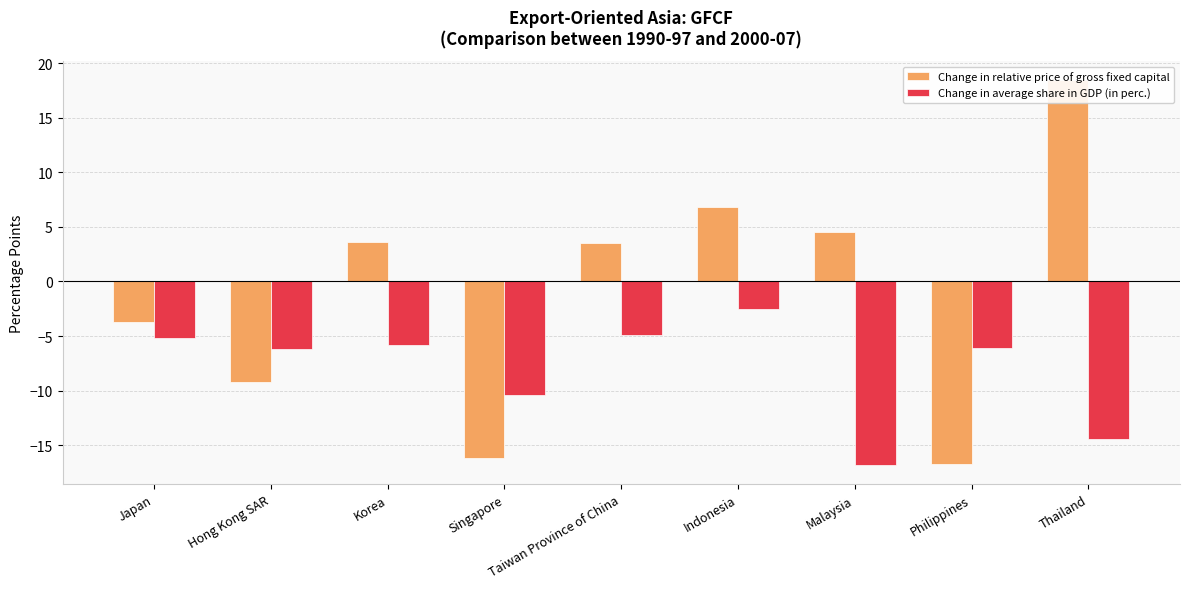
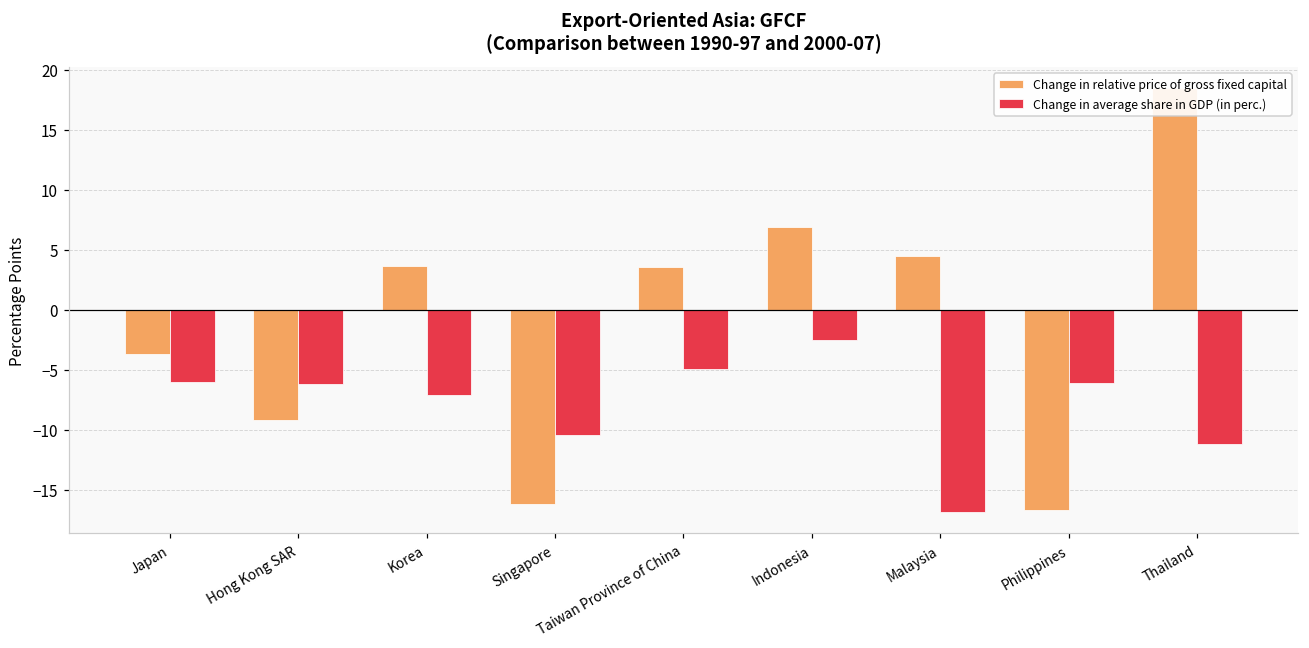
Change in average share in GDP (in perc.), Japan: -5.2 -> -6.0
Change in average share in GDP (in perc.), Korea: -5.8 -> -7.1
Change in average share in GDP (in perc.), Thailand: -14.4 -> -11.2
